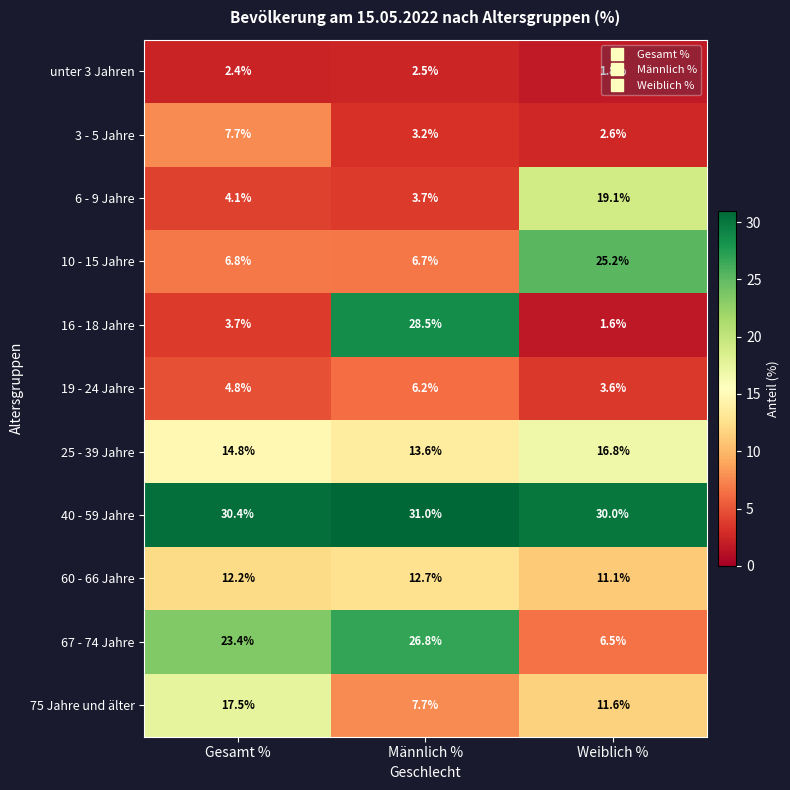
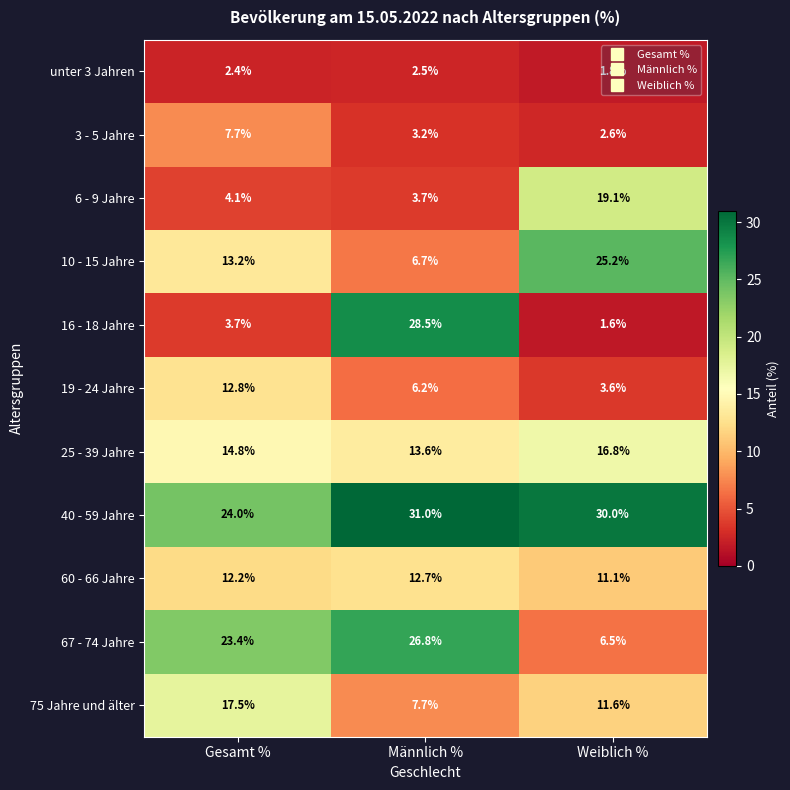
10 - 15 Jahre, Gesamt %: 6.8% -> 13.2%
19 - 24 Jahre, Gesamt %: 4.8% -> 12.8%
40 - 59 Jahre, Gesamt %: 30.4% -> 24.0%
